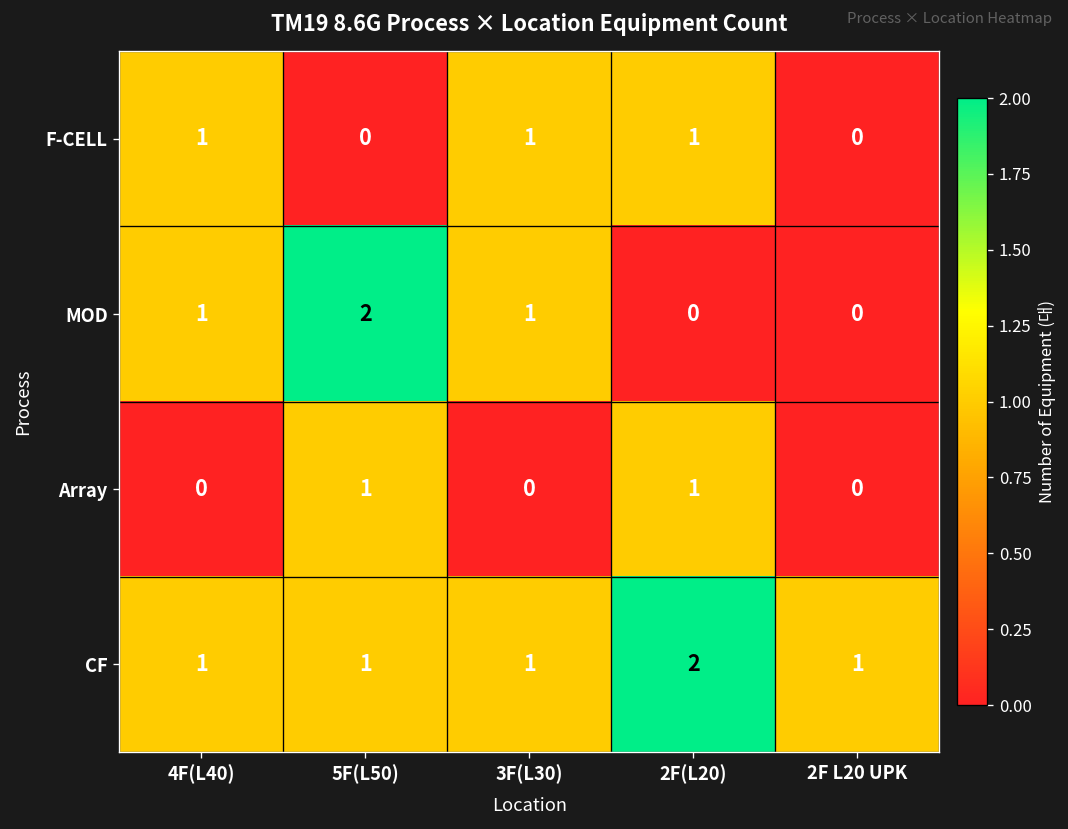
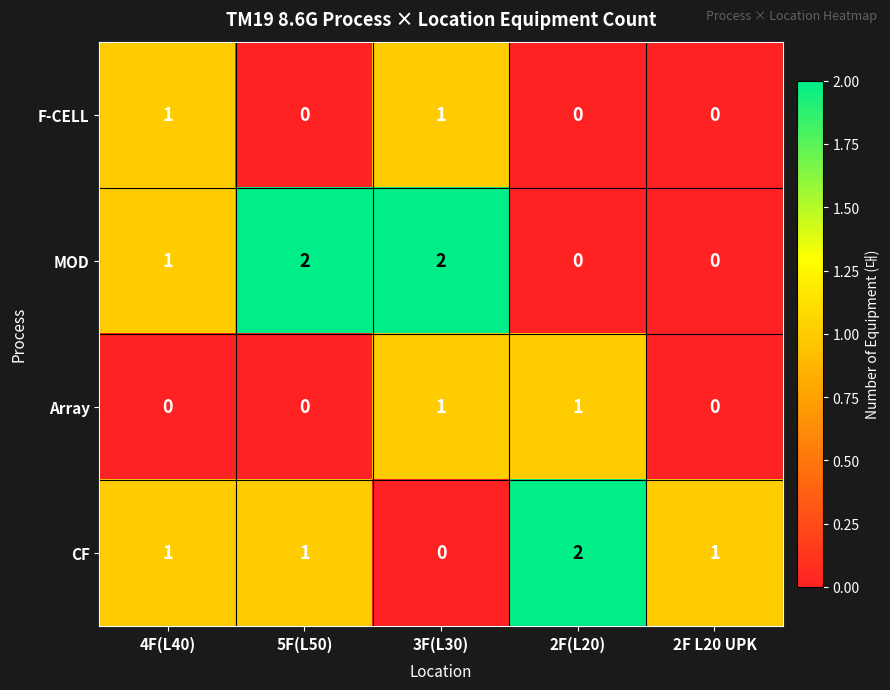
F-CELL, 2F(L20): 1 -> 0
MOD, 3F(L30): 1 -> 2
Array, 5F(L50): 1 -> 0
Array, 3F(L30): 0 -> 1
CF, 3F(L30): 1 -> 0
